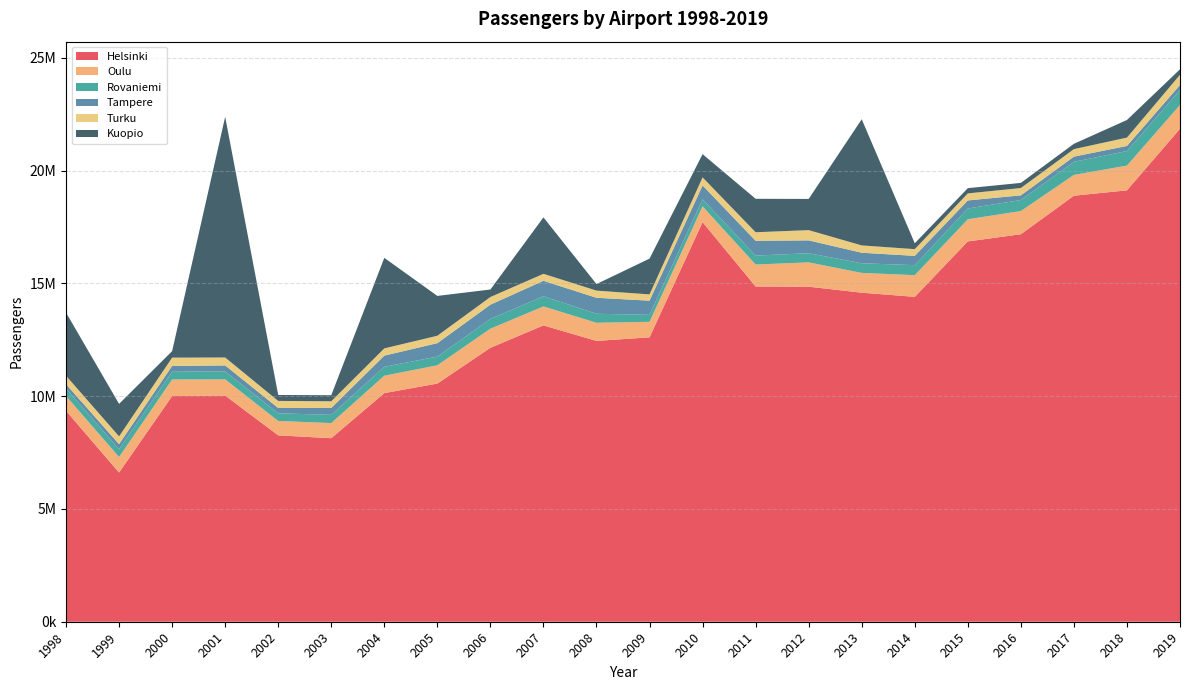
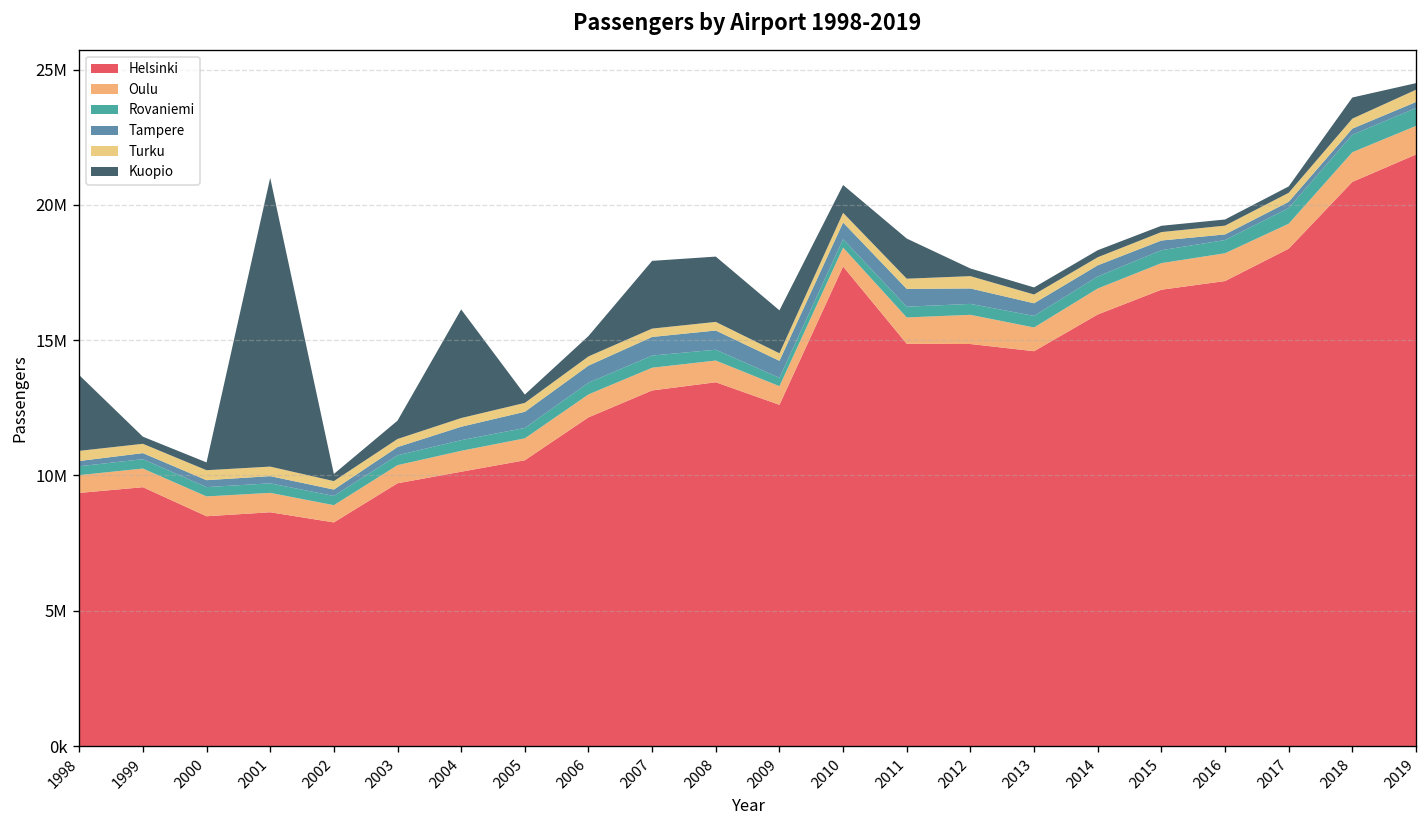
Helsinki, 1999: 6600000 -> 9600000
Kuopio, 1999: 1400000 -> 300000
Helsinki, 2000: 10000000 -> 8500000
Helsinki, 2001: 10000000 -> 8600000
Helsinki, 2003: 8100000 -> 9700000
Kuopio, 2003: 300000 -> 700000
Kuopio, 2005: 1800000 -> 300000
Kuopio, 2006: 300000 -> 800000
Helsinki, 2008: 12500000 -> 13400000
Kuopio, 2008: 300000 -> 2400000
Kuopio, 2012: 1400000 -> 300000
Kuopio, 2013: 5600000 -> 300000
Helsinki, 2014: 14400000 -> 15900000
Helsinki, 2017: 18900000 -> 18400000
Helsinki, 2018: 19100000 -> 20800000
